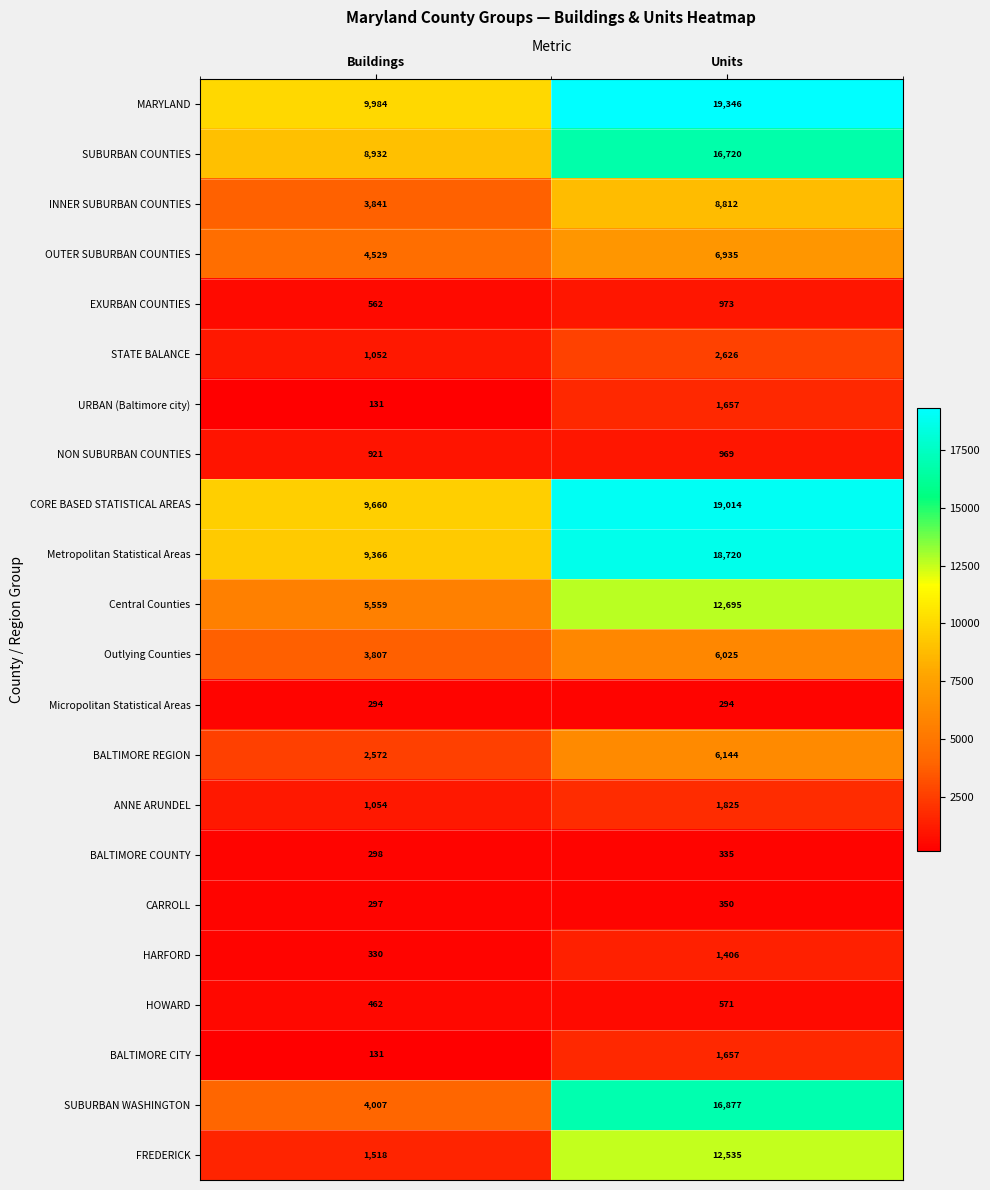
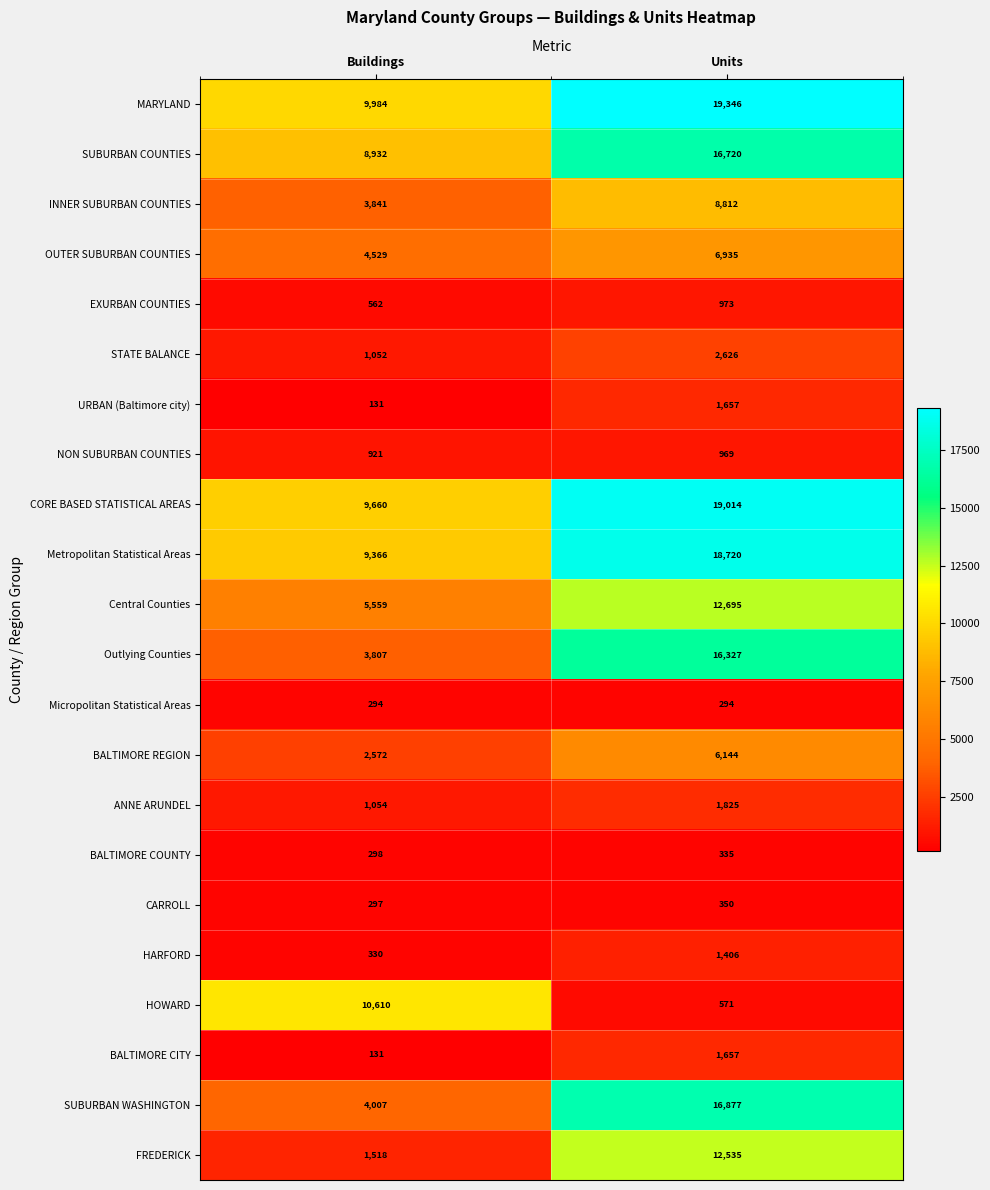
Outlying Counties, Units: 6,025 -> 16,327
HOWARD, Buildings: 462 -> 10,610
